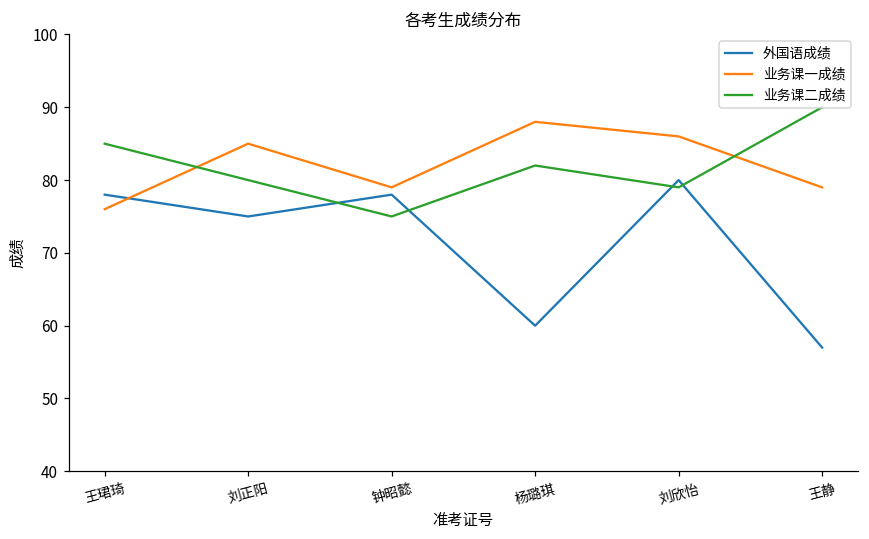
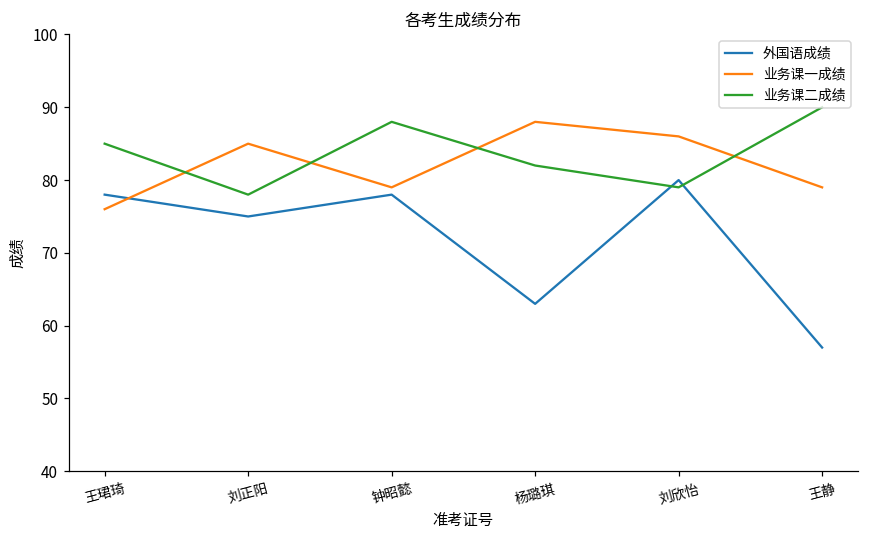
业务课二成绩, 刘正阳: 80 -> 78
业务课二成绩, 钟昭懿: 75 -> 88
外国语成绩, 杨璐琪: 60 -> 63
